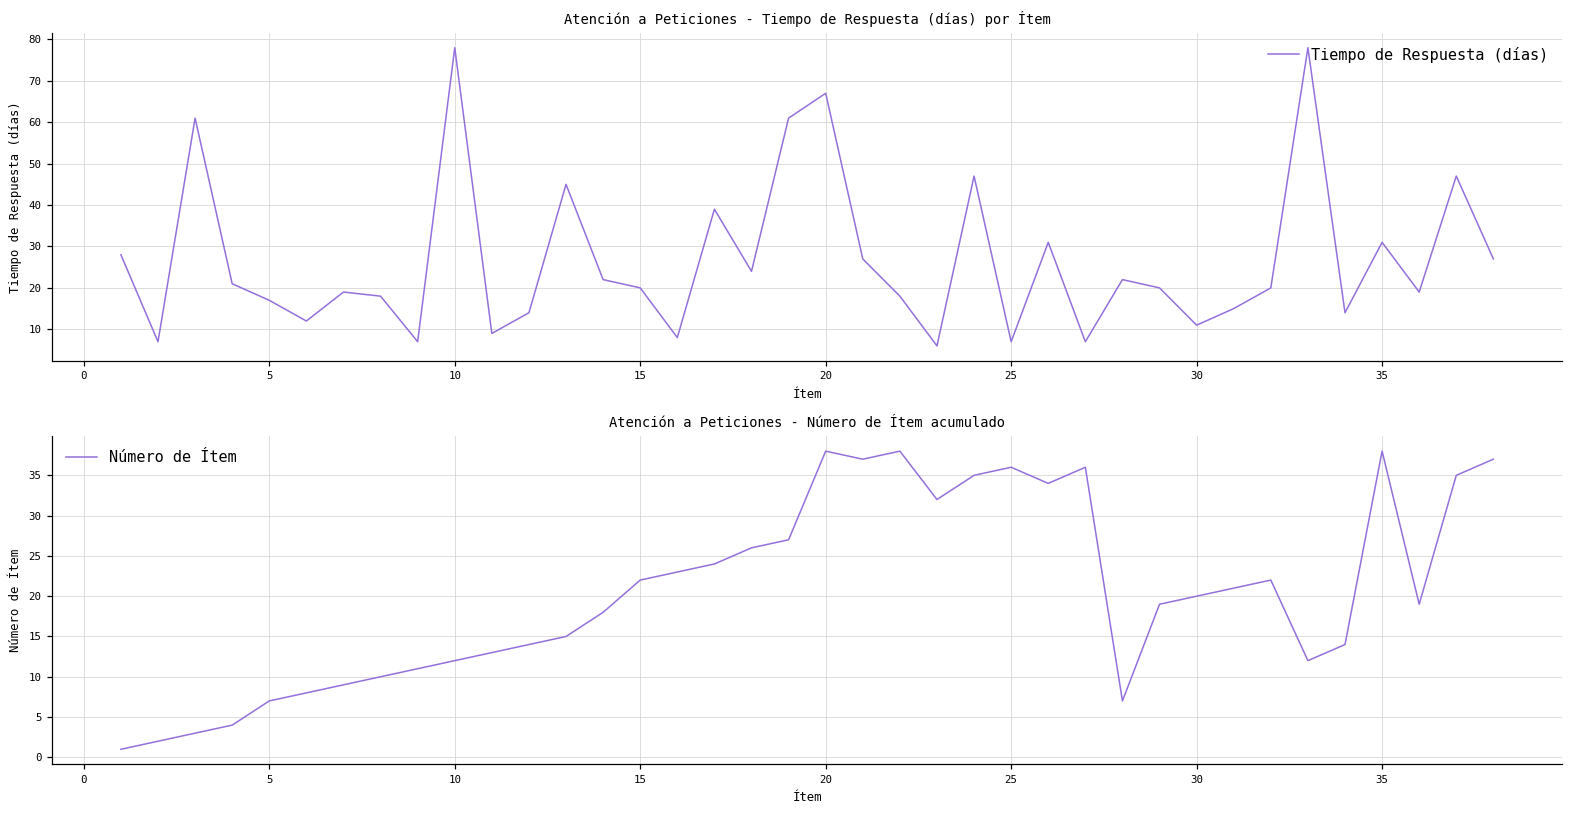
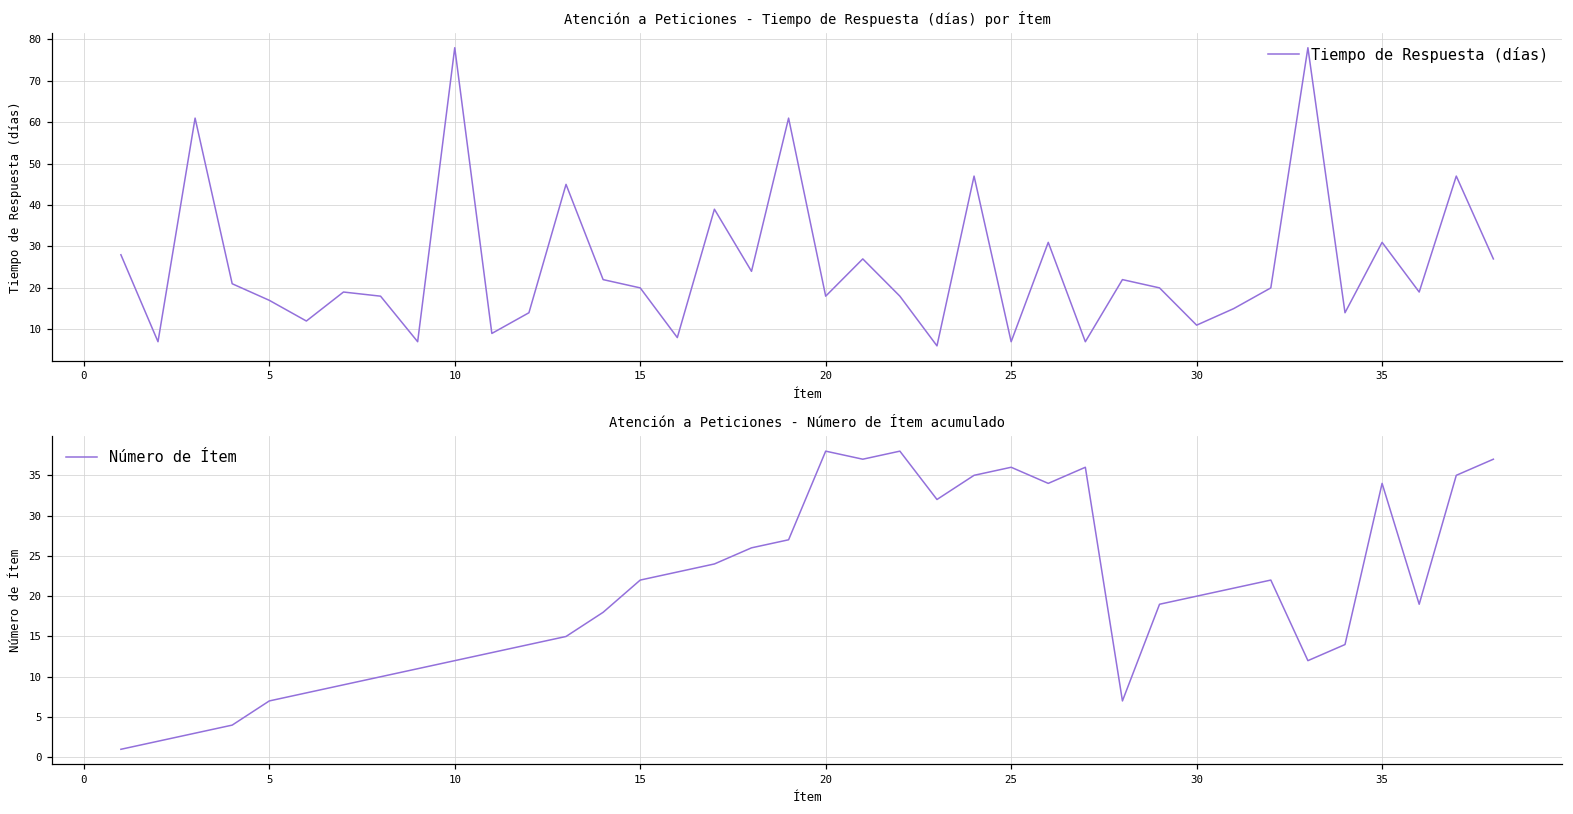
Atención a Peticiones - Tiempo de Respuesta (días) por Ítem, 20: 67 -> 18
Atención a Peticiones - Número de Ítem acumulado, 35: 38 -> 34
